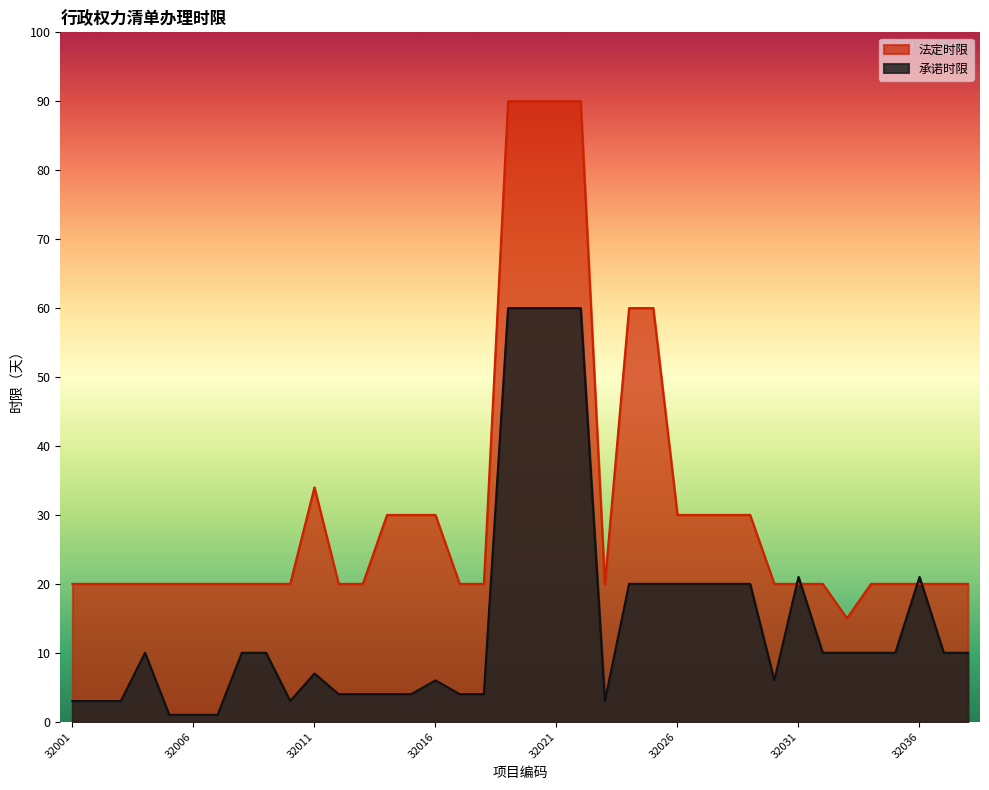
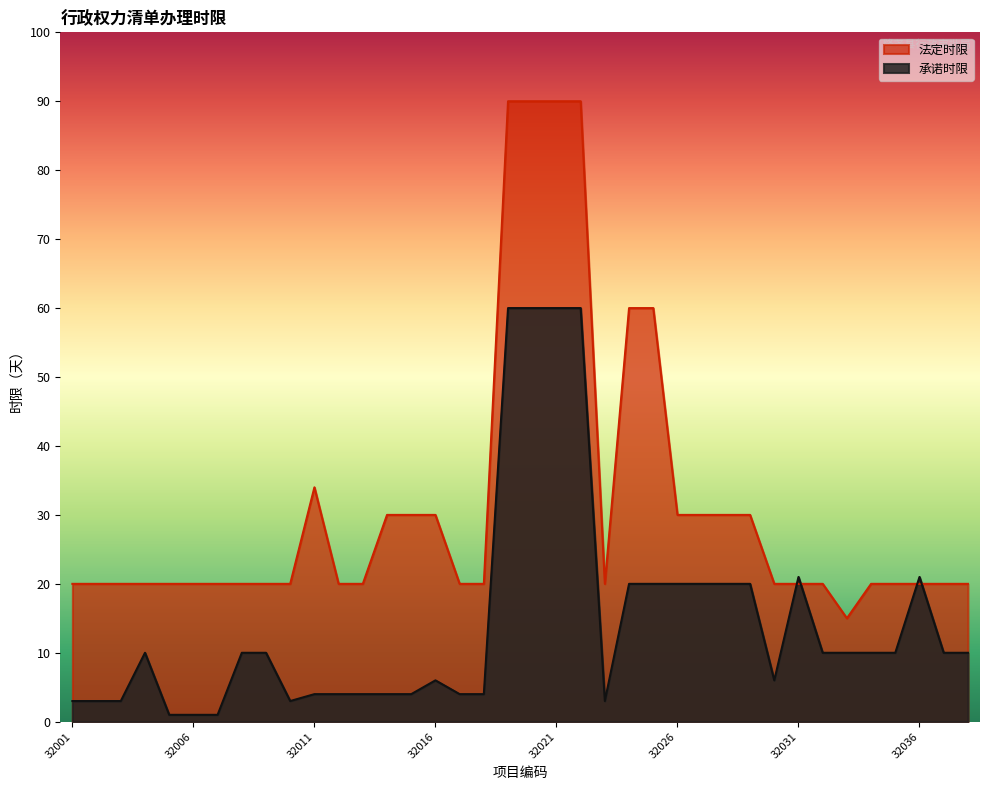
承诺时限, 32011: 7 -> 4
